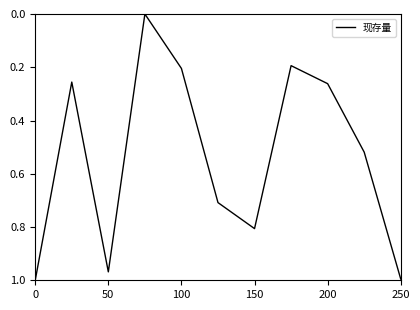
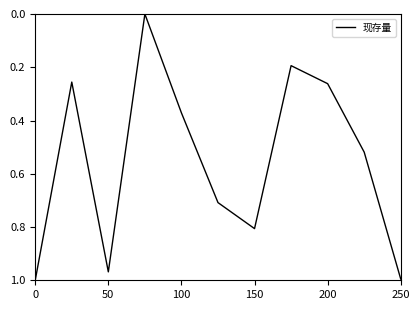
100: 0.20 -> 0.37
